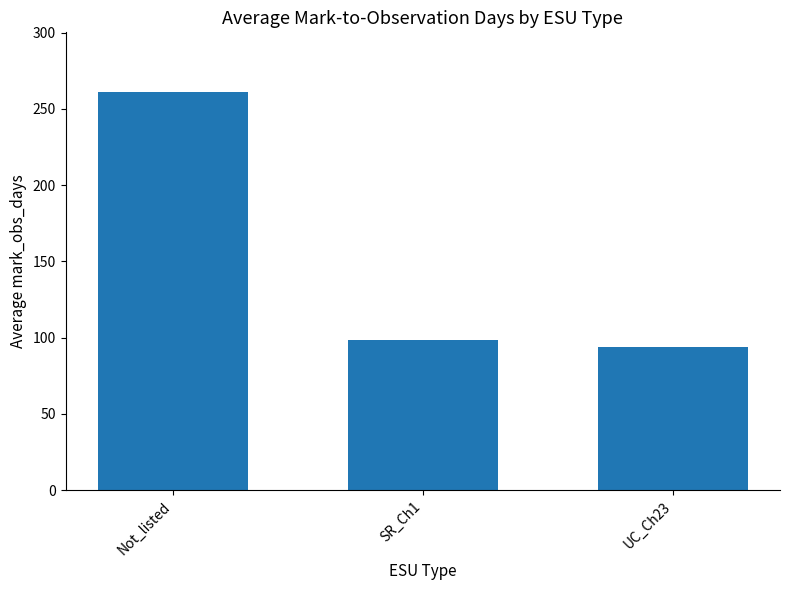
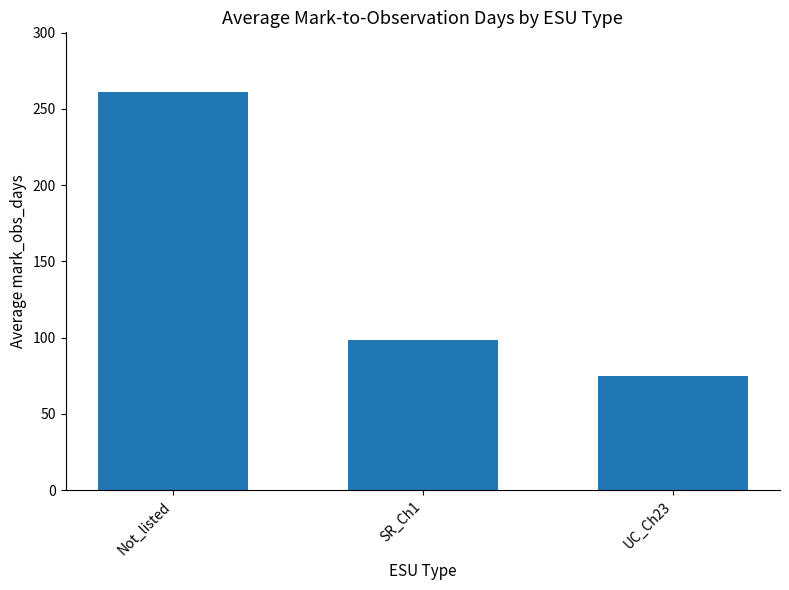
UC_Ch23: 94 -> 75
